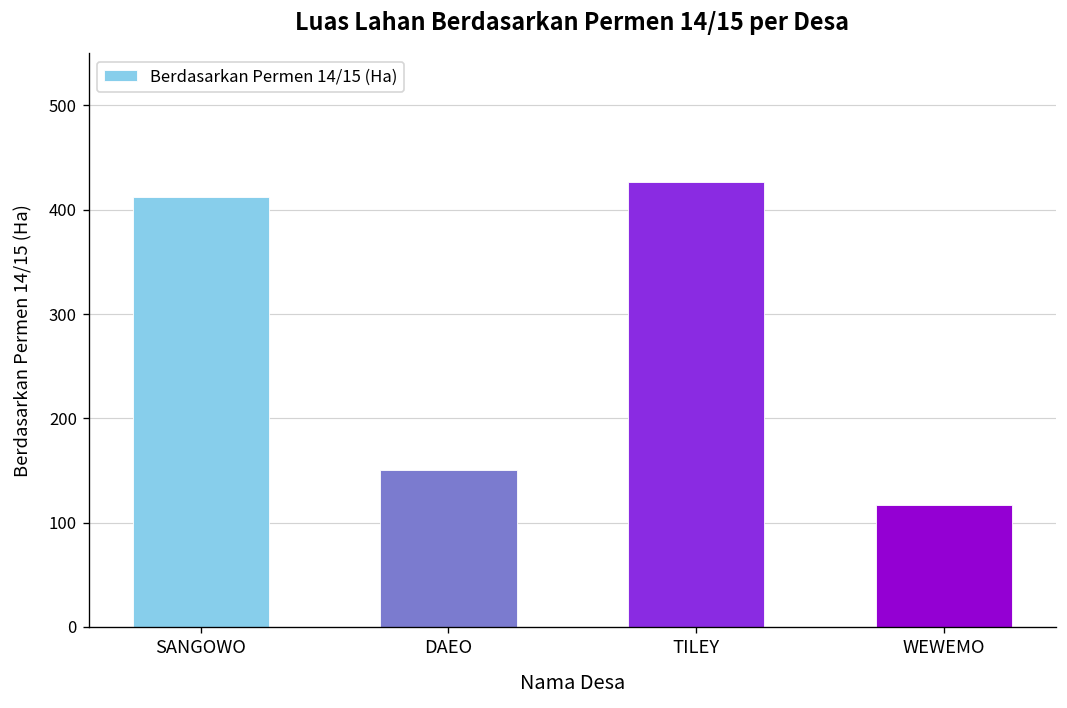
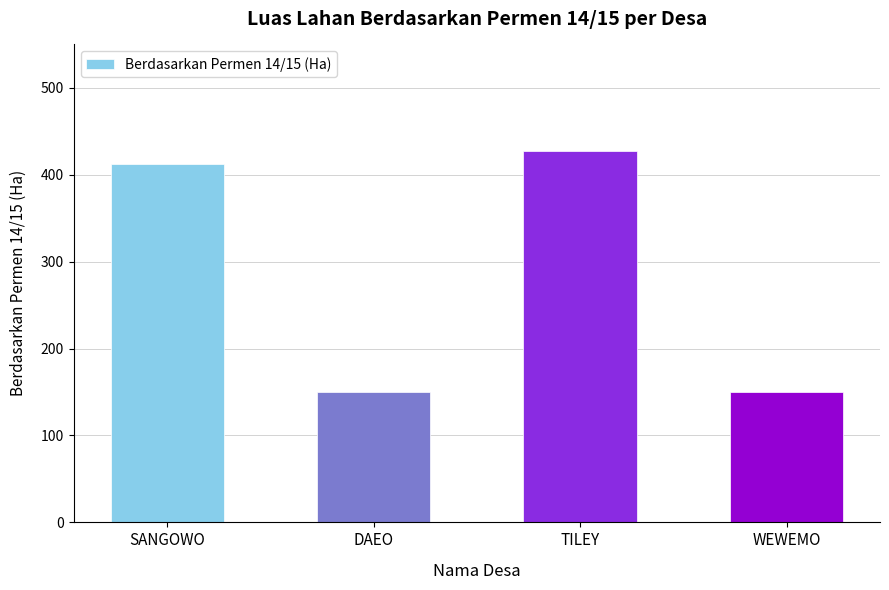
WEWEMO: 120 -> 150
